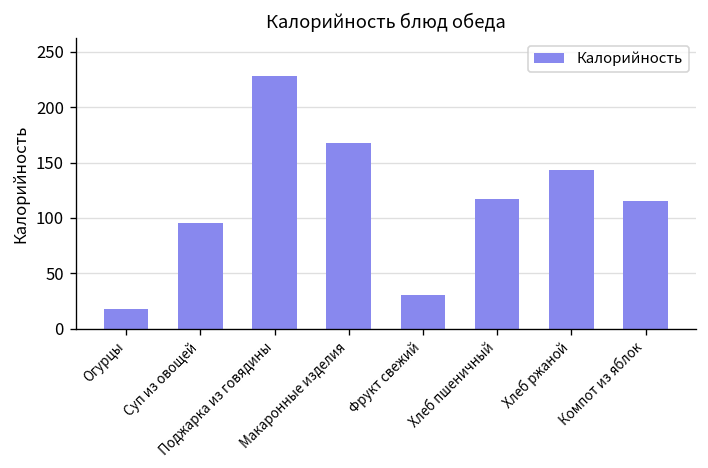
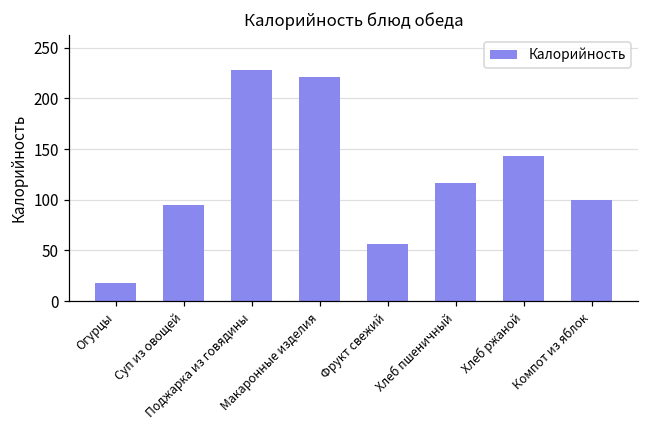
Макаронные изделия: 170 -> 220
Фрукт свежий: 30 -> 60
Компот из яблок: 120 -> 100
